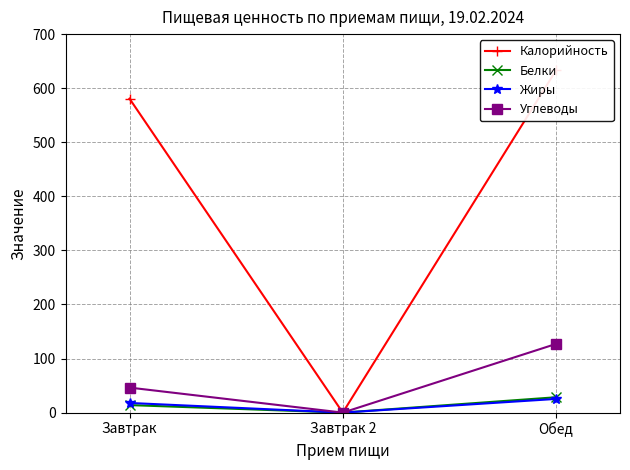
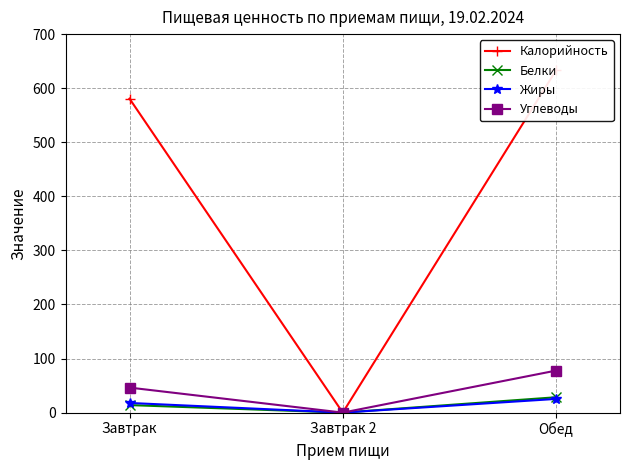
Углеводы, Обед: 130 -> 80
